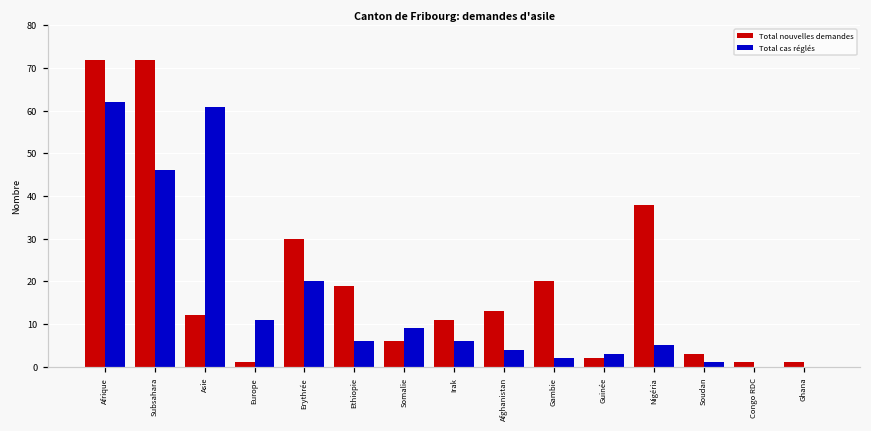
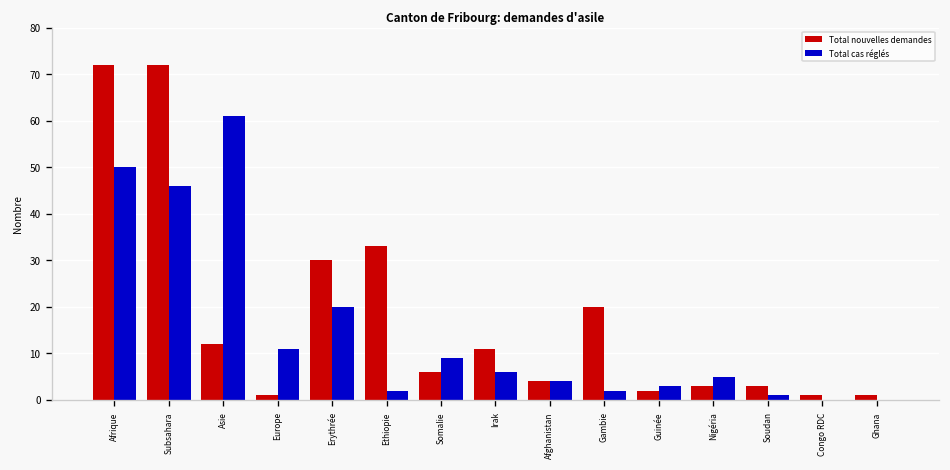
Total cas réglés, Afrique: 62 -> 50
Total nouvelles demandes, Ethiopie: 19 -> 33
Total cas réglés, Ethiopie: 6 -> 2
Total nouvelles demandes, Afghanistan: 13 -> 4
Total nouvelles demandes, Nigéria: 38 -> 3
